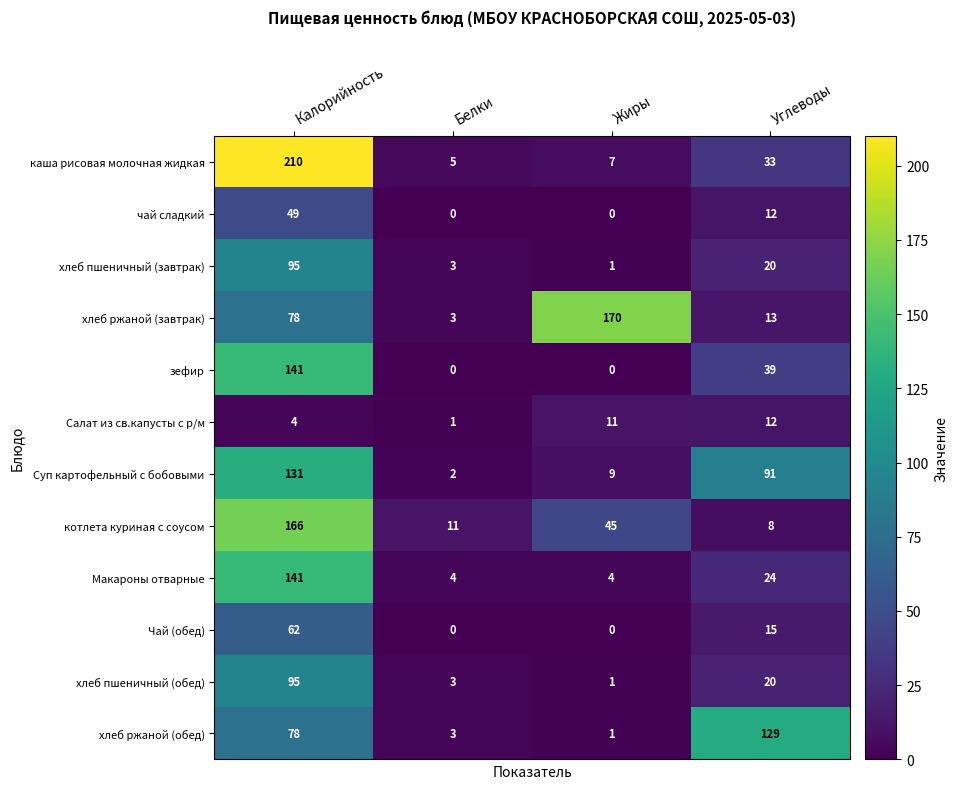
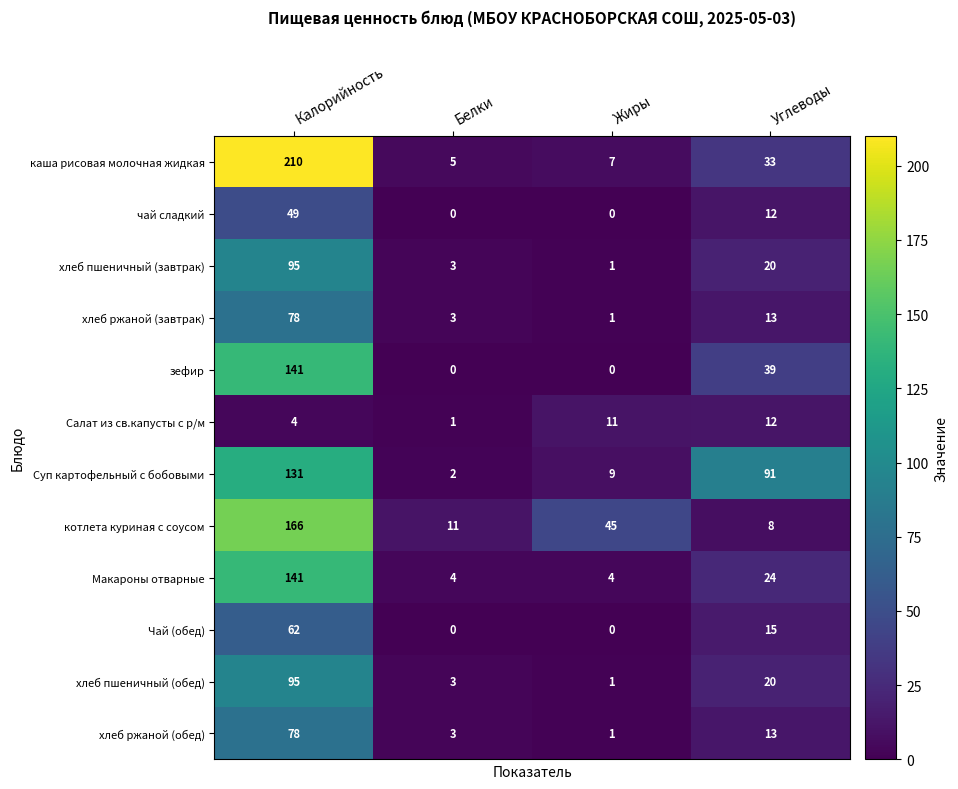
хлеб ржаной (завтрак), Жиры: 170 -> 1
хлеб ржаной (обед), Углеводы: 129 -> 13
